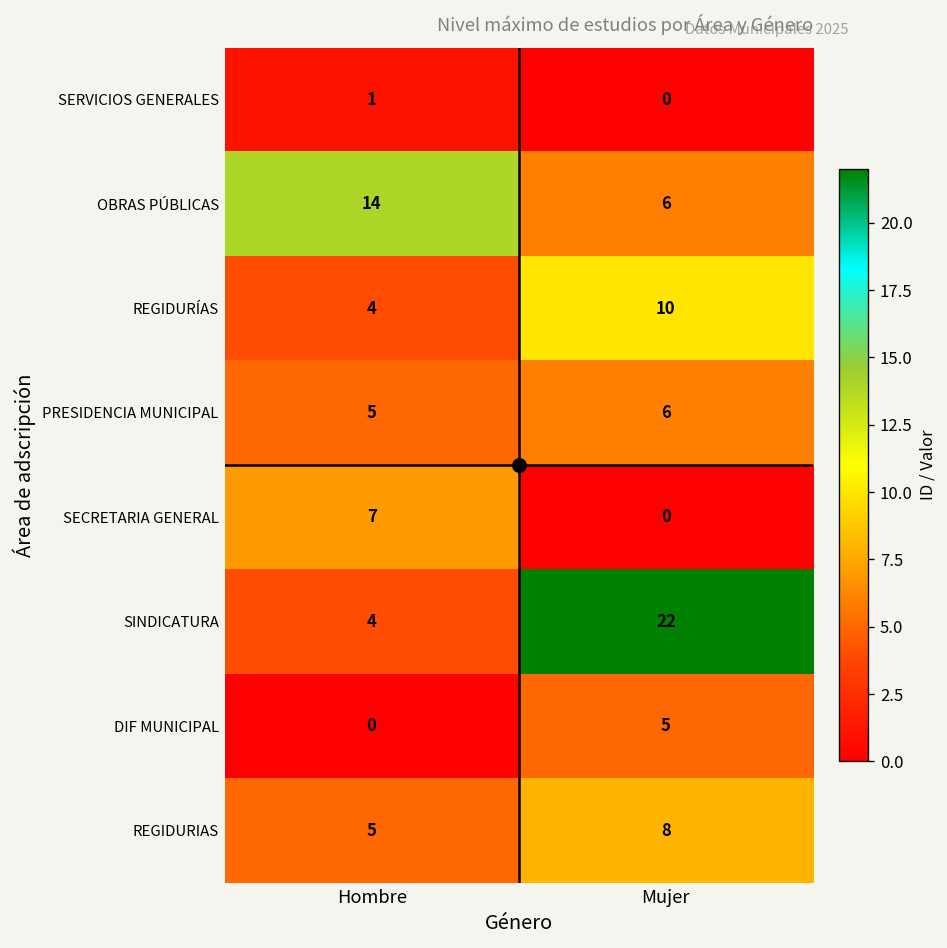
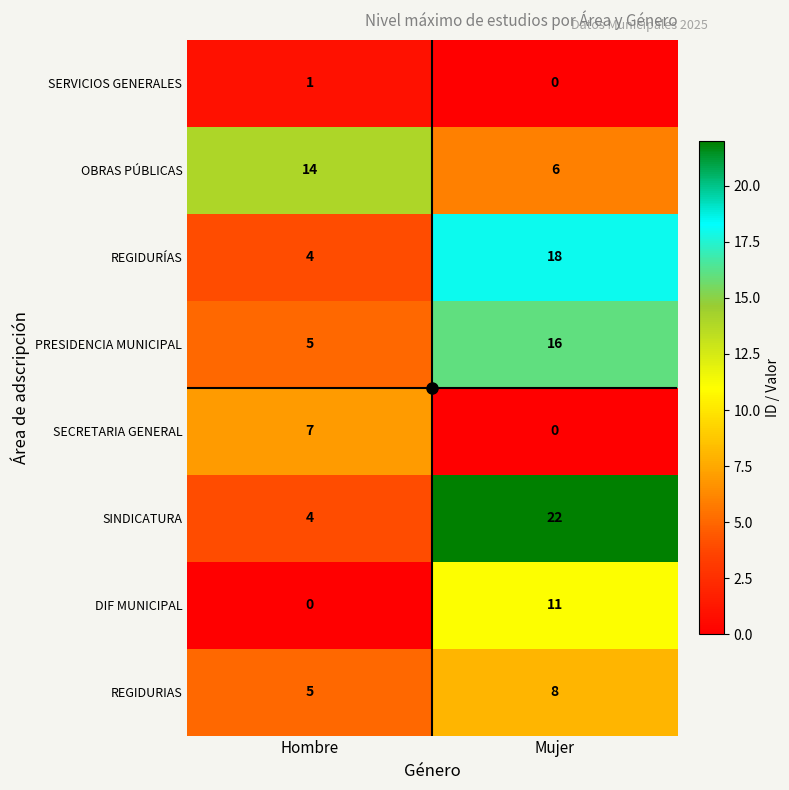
REGIDURÍAS, Mujer: 10 -> 18
PRESIDENCIA MUNICIPAL, Mujer: 6 -> 16
DIF MUNICIPAL, Mujer: 5 -> 11
